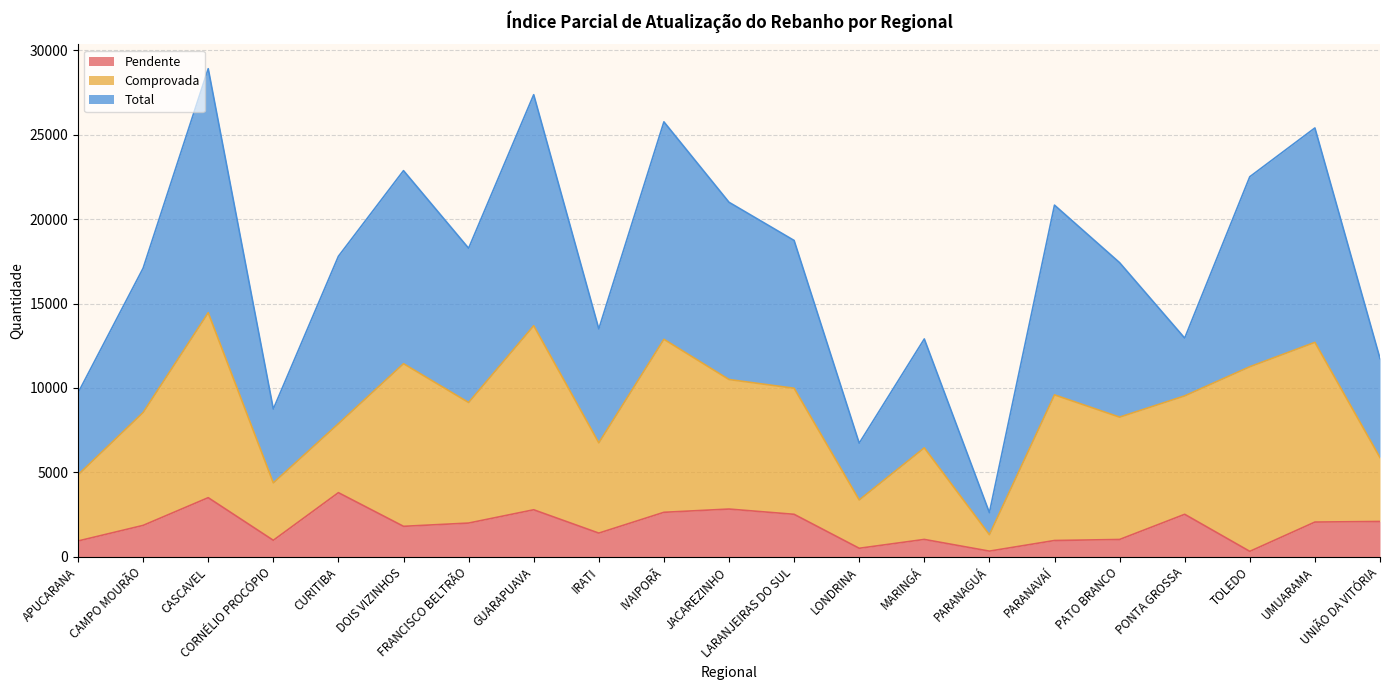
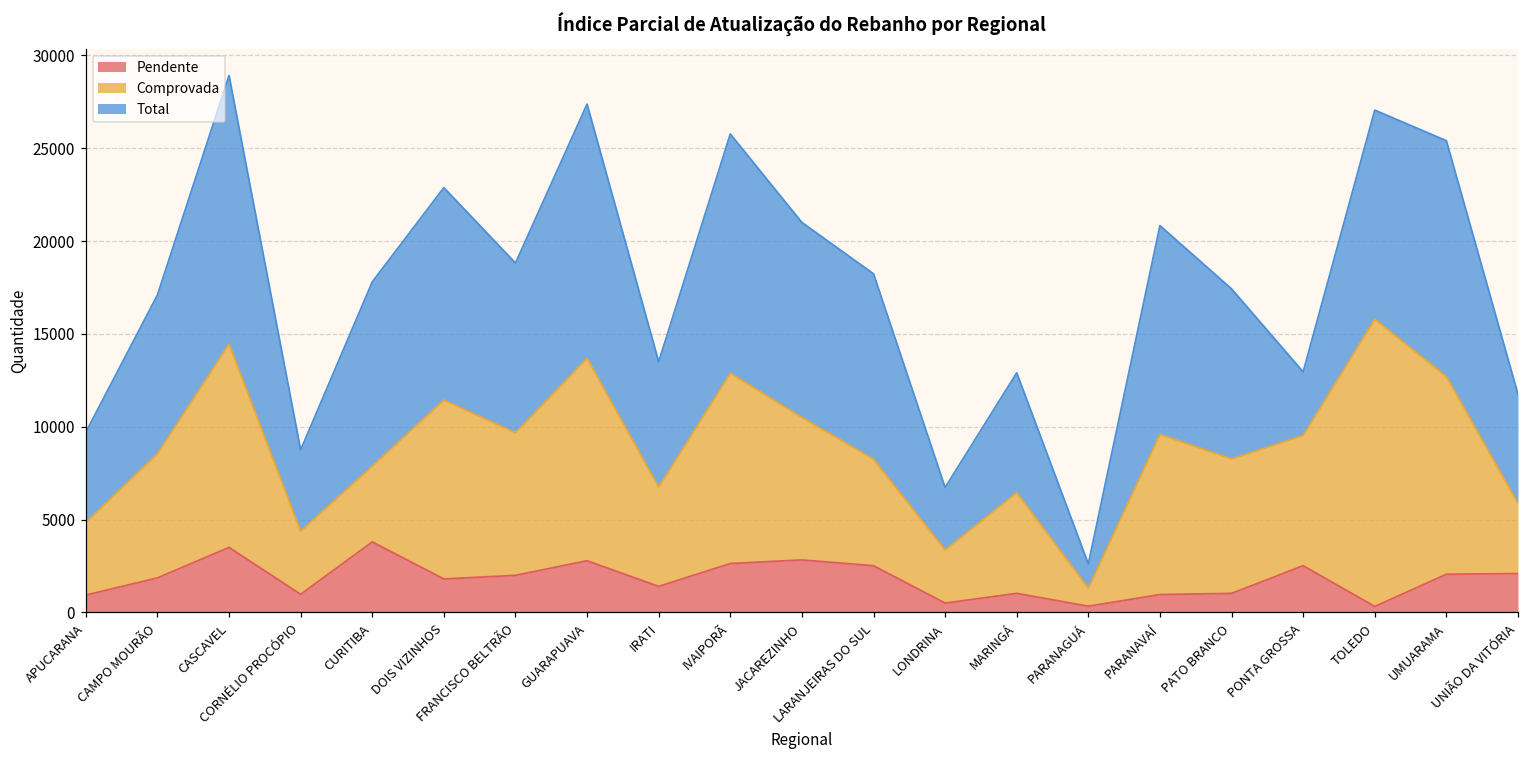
Comprovada, FRANCISCO BELTRÃO: 7100 -> 7700
Comprovada, LARANJEIRAS DO SUL: 7500 -> 5700
Total, LARANJEIRAS DO SUL: 8800 -> 10000
Comprovada, TOLEDO: 10900 -> 15500
